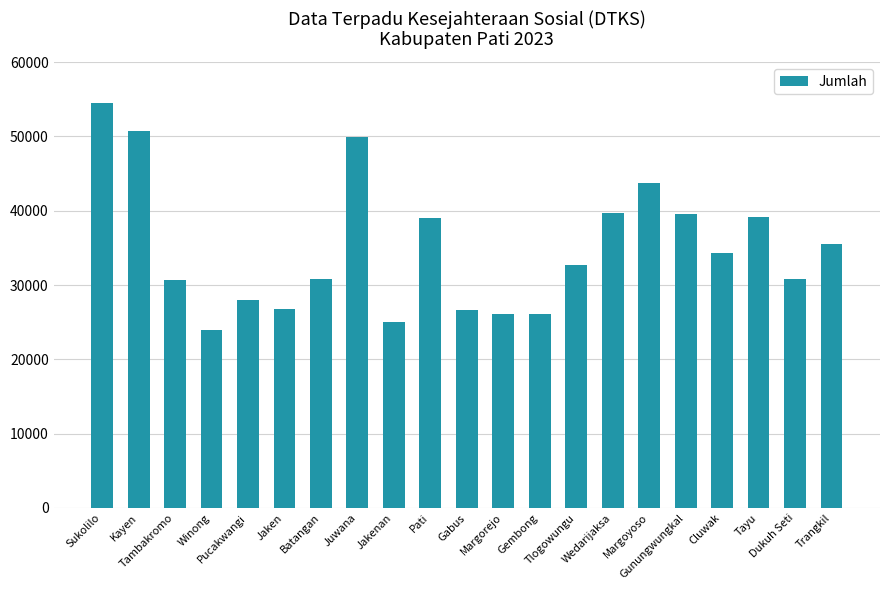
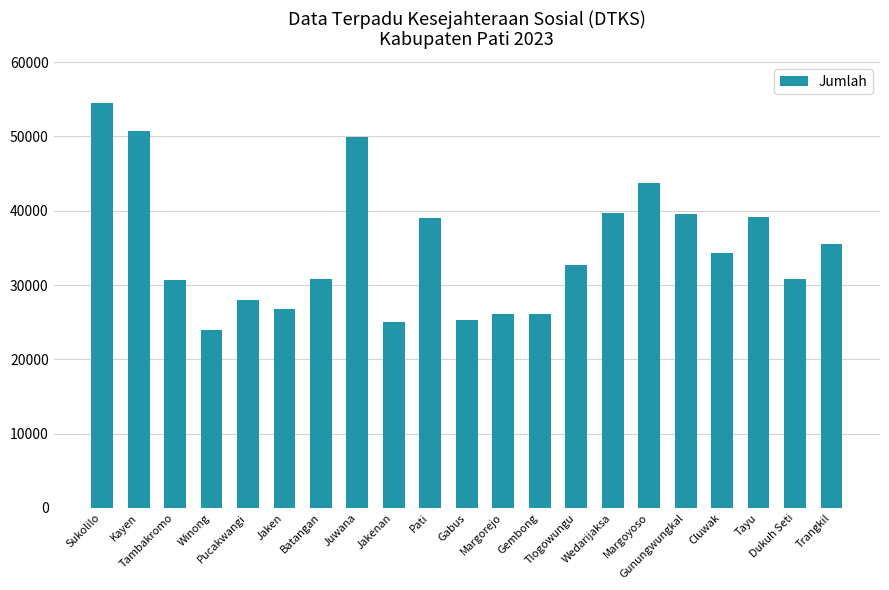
Gabus: 27000 -> 25000
